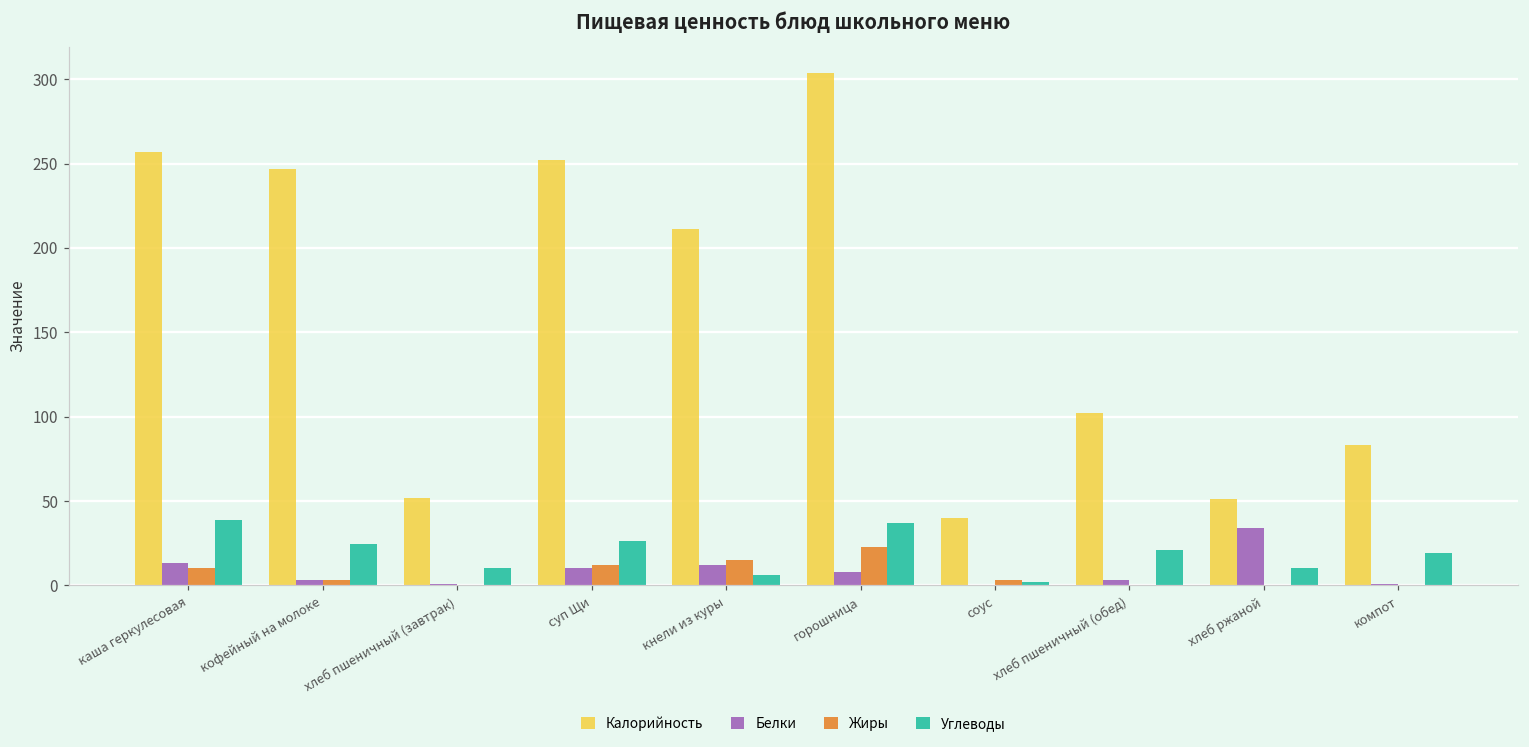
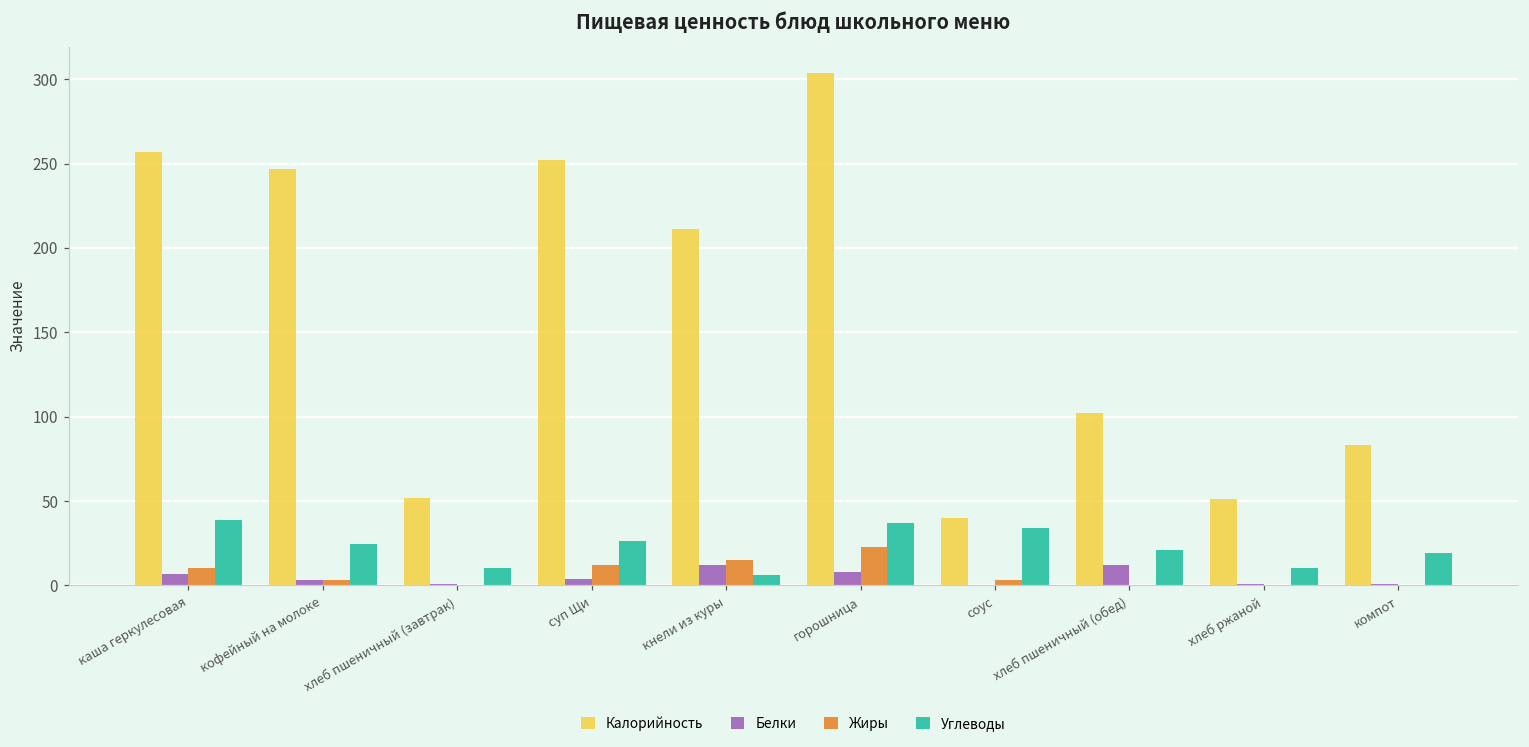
Белки, каша геркулесовая: 13 -> 7
Белки, суп Щи: 10 -> 4
Углеводы, соус: 2 -> 34
Белки, хлеб пшеничный (обед): 3 -> 12
Белки, хлеб ржаной: 34 -> 1
